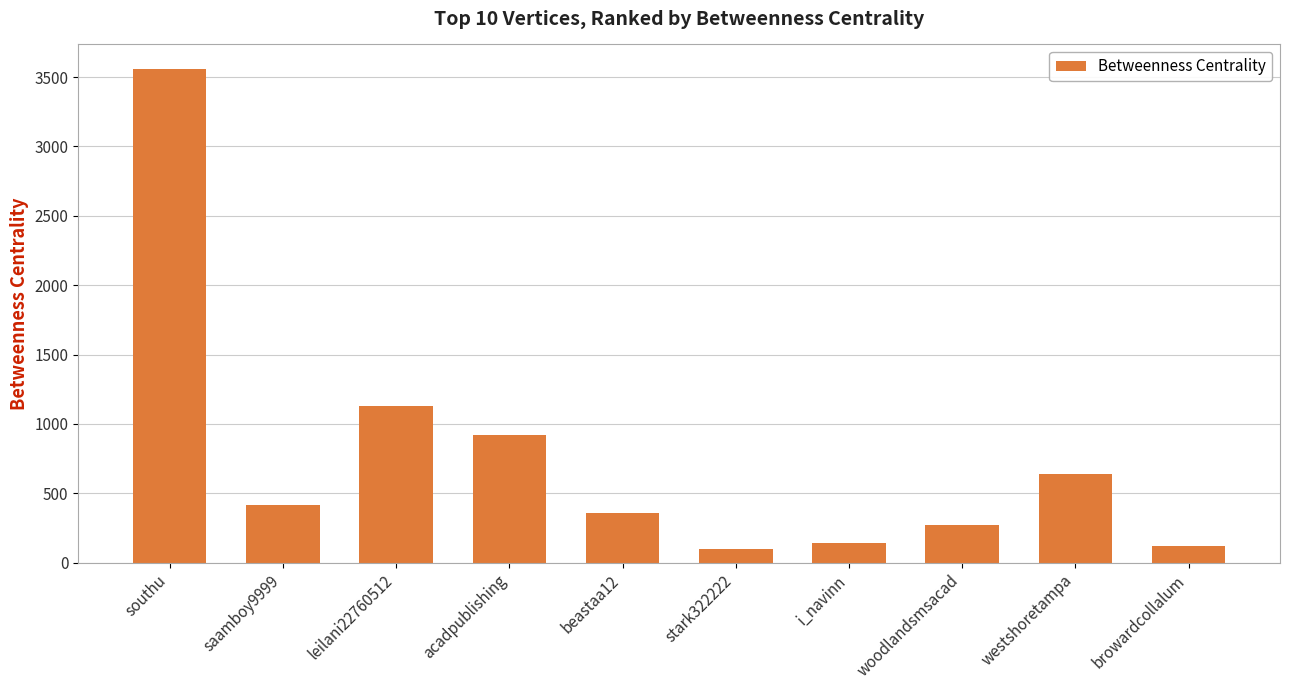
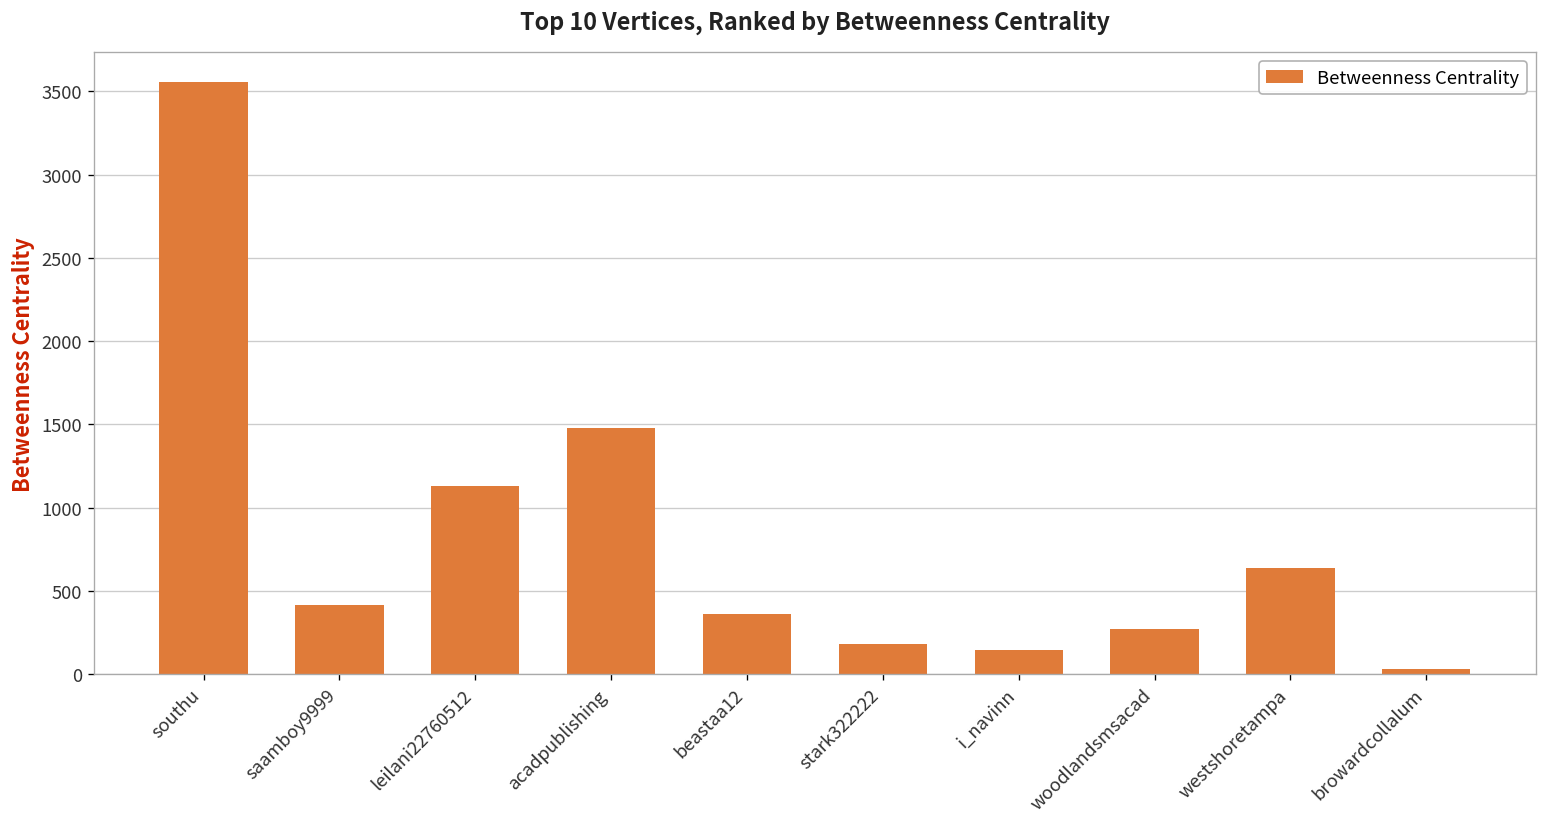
acadpublishing: 920 -> 1480
stark322222: 100 -> 180
browardcollalum: 120 -> 30
